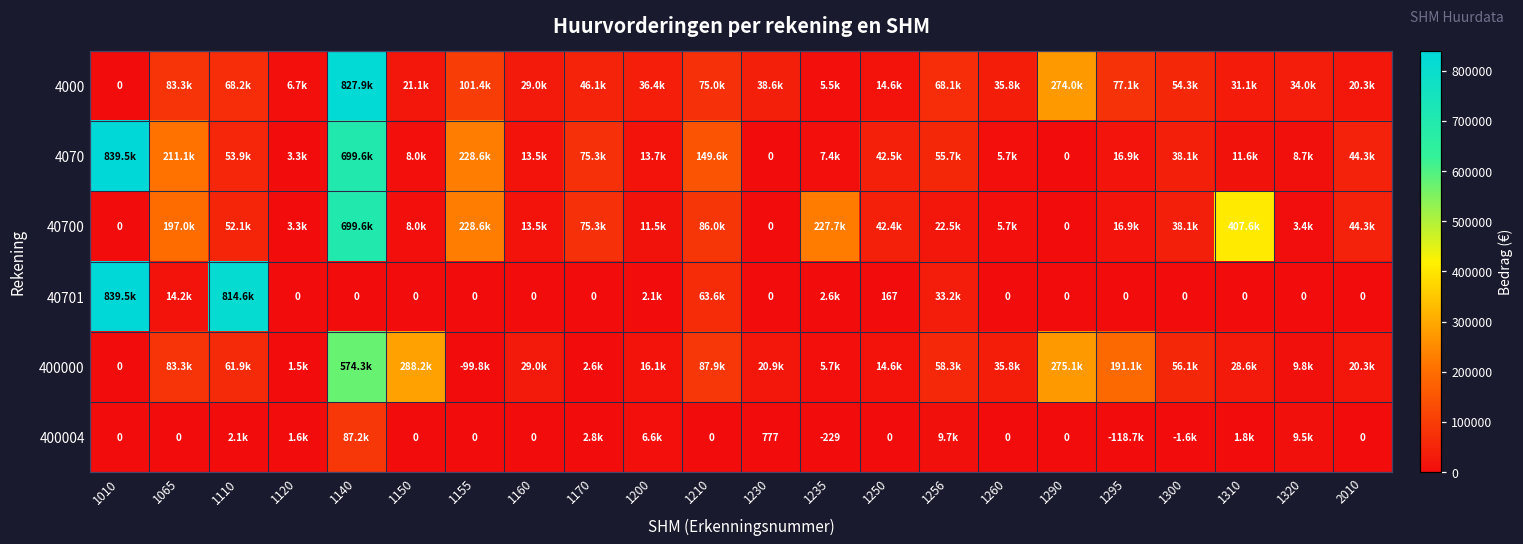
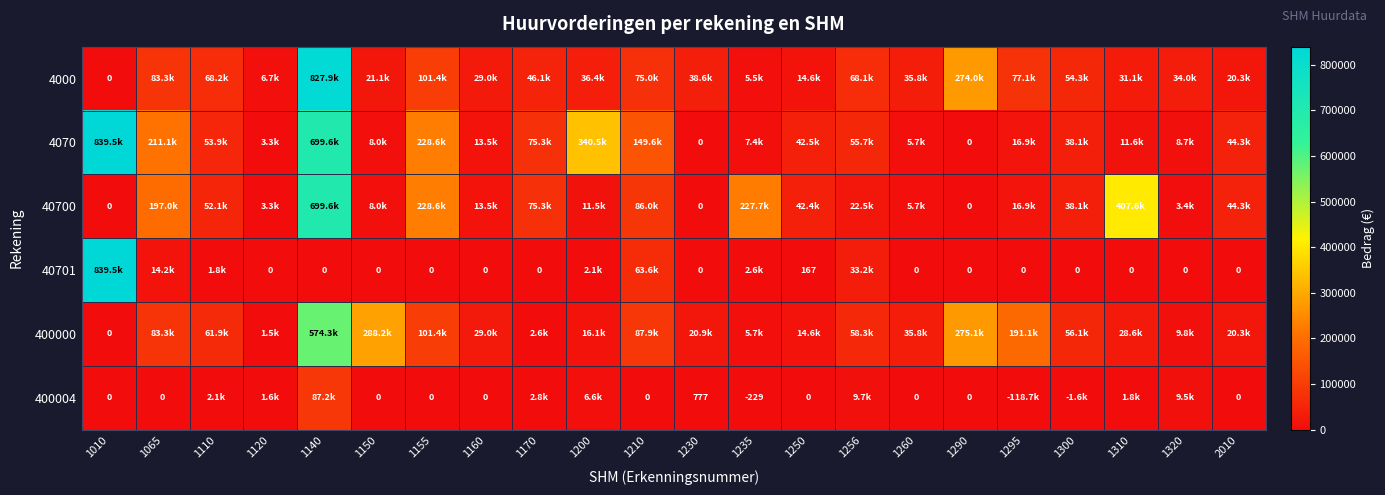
4070, 1200: 13.7k -> 340.5k
40701, 1110: 814.6k -> 1.8k
400000, 1155: -99.8k -> 101.4k
